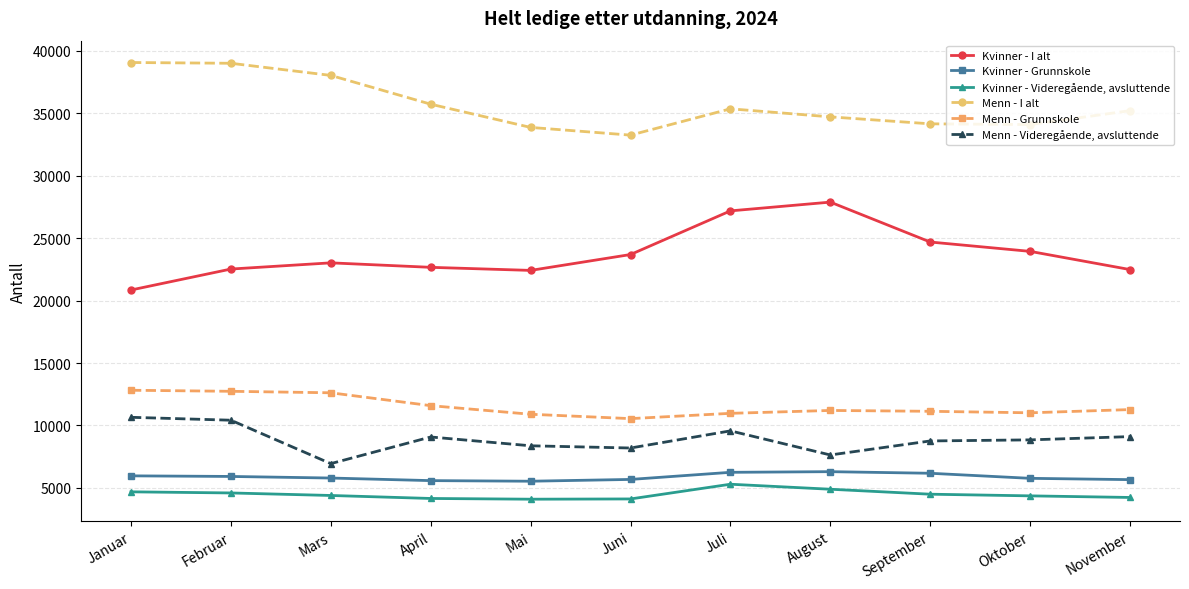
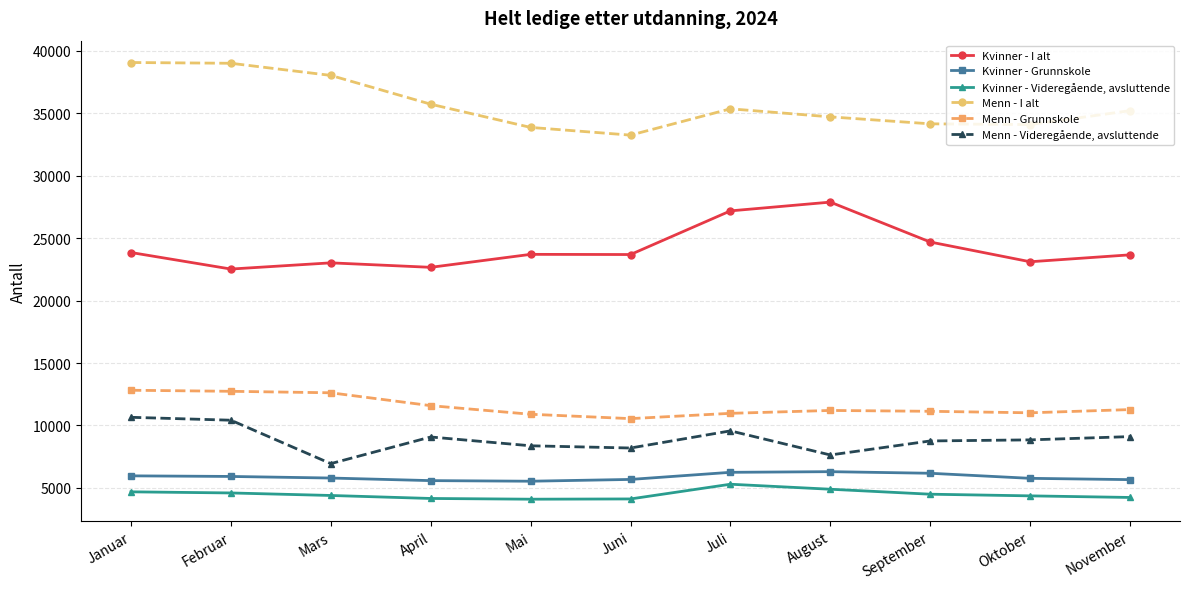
Kvinner - I alt, Januar: 20900 -> 23900
Kvinner - I alt, Mai: 22400 -> 23700
Kvinner - I alt, Oktober: 23900 -> 23100
Kvinner - I alt, November: 22500 -> 23700
